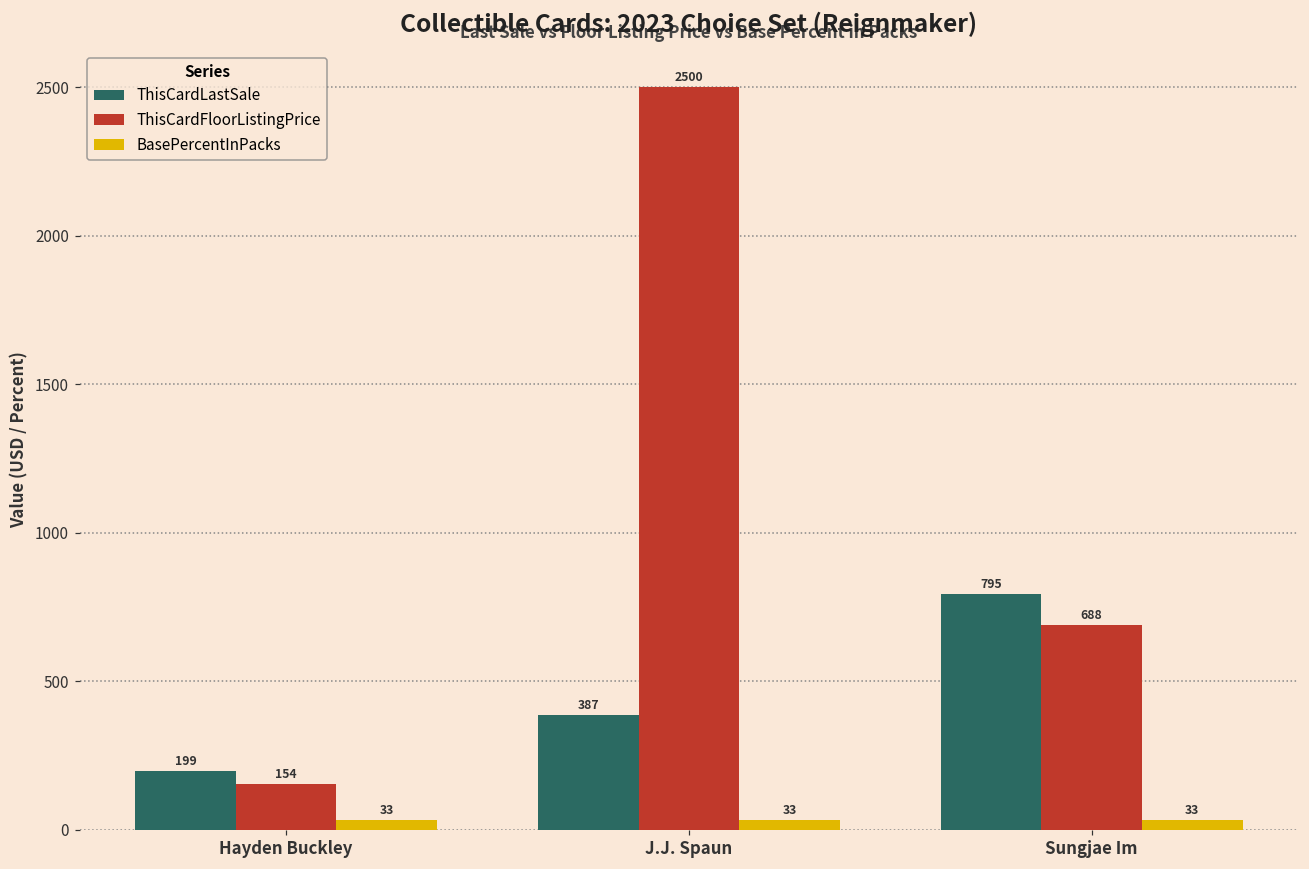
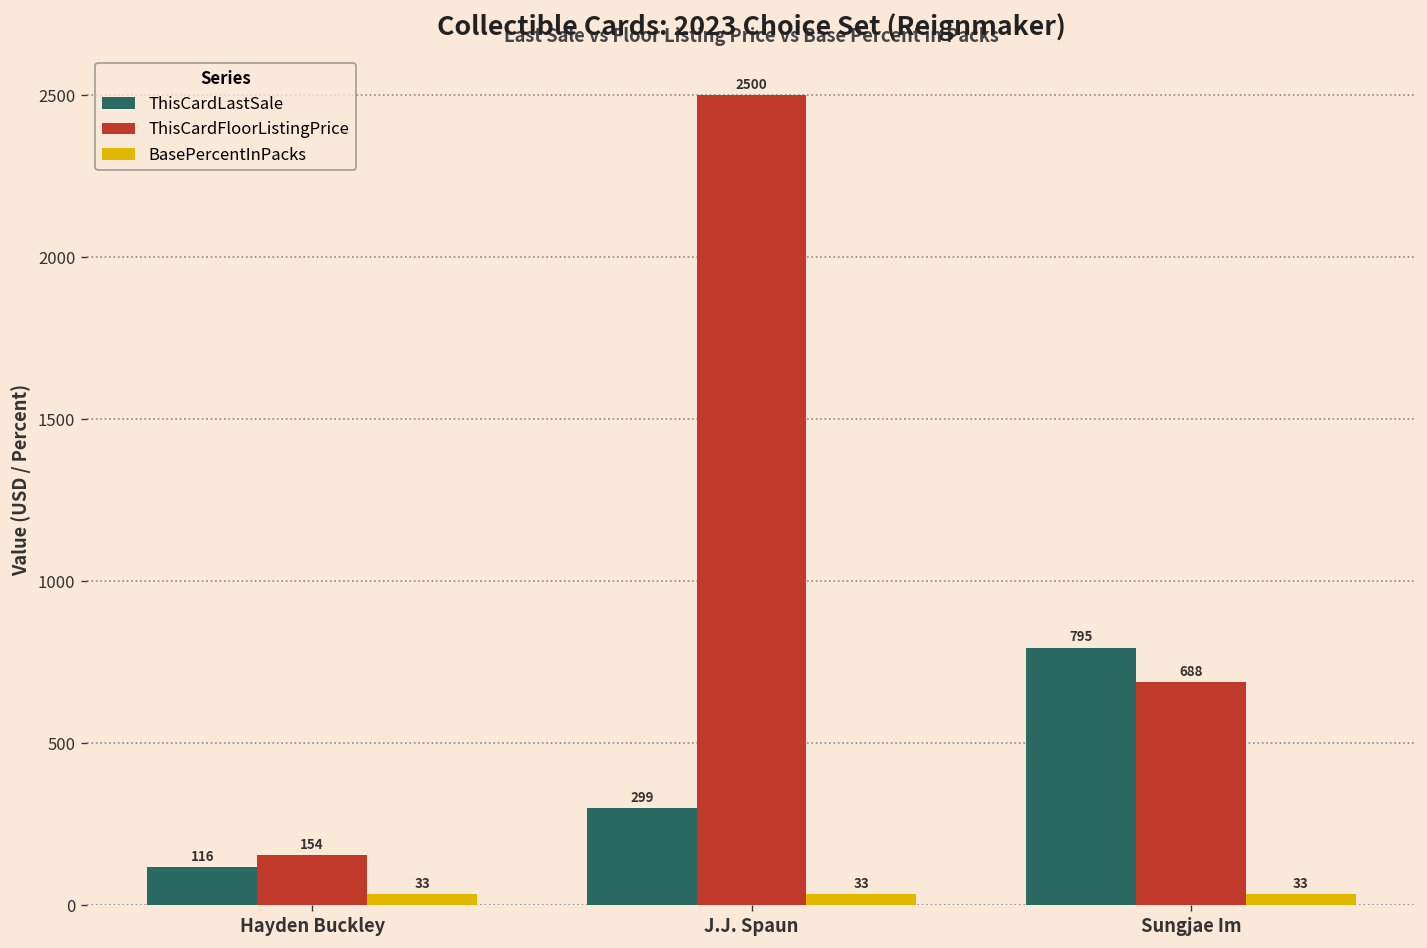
ThisCardLastSale, Hayden Buckley: 199 -> 116
ThisCardLastSale, J.J. Spaun: 387 -> 299
